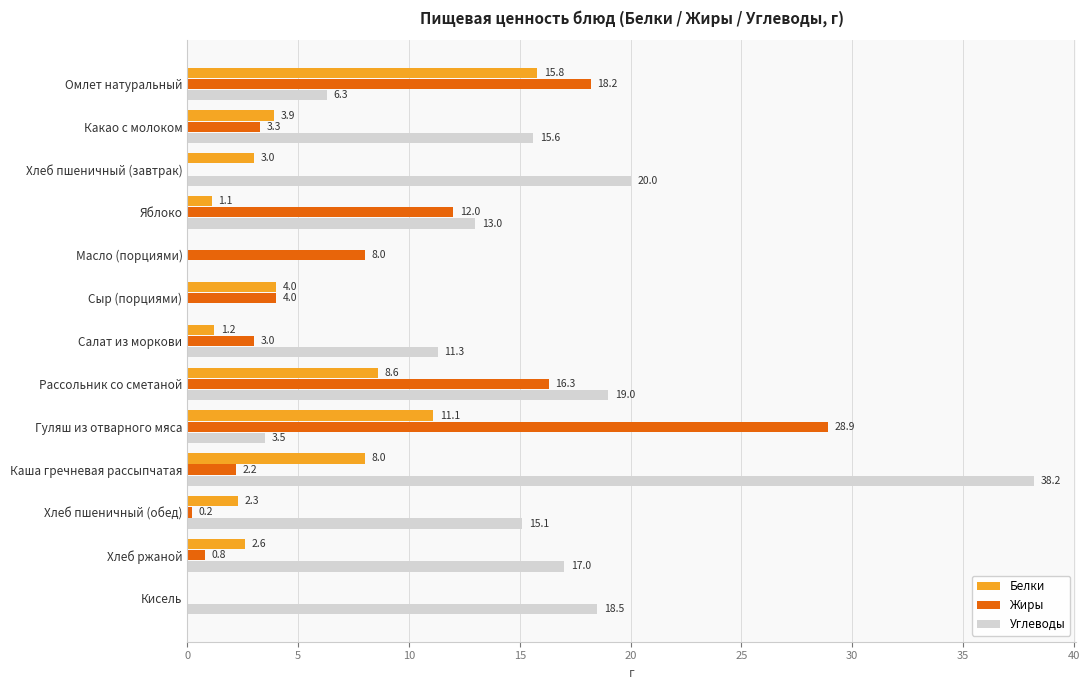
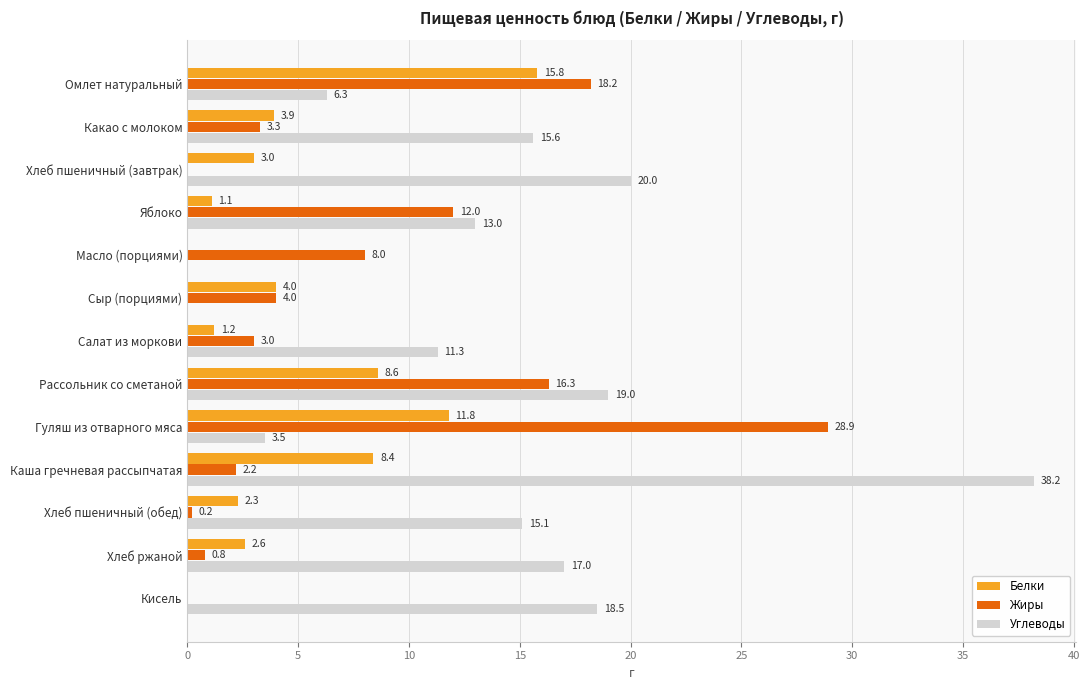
Белки, Гуляш из отварного мяса: 11.1 -> 11.8
Белки, Каша гречневая рассыпчатая: 8.0 -> 8.4
